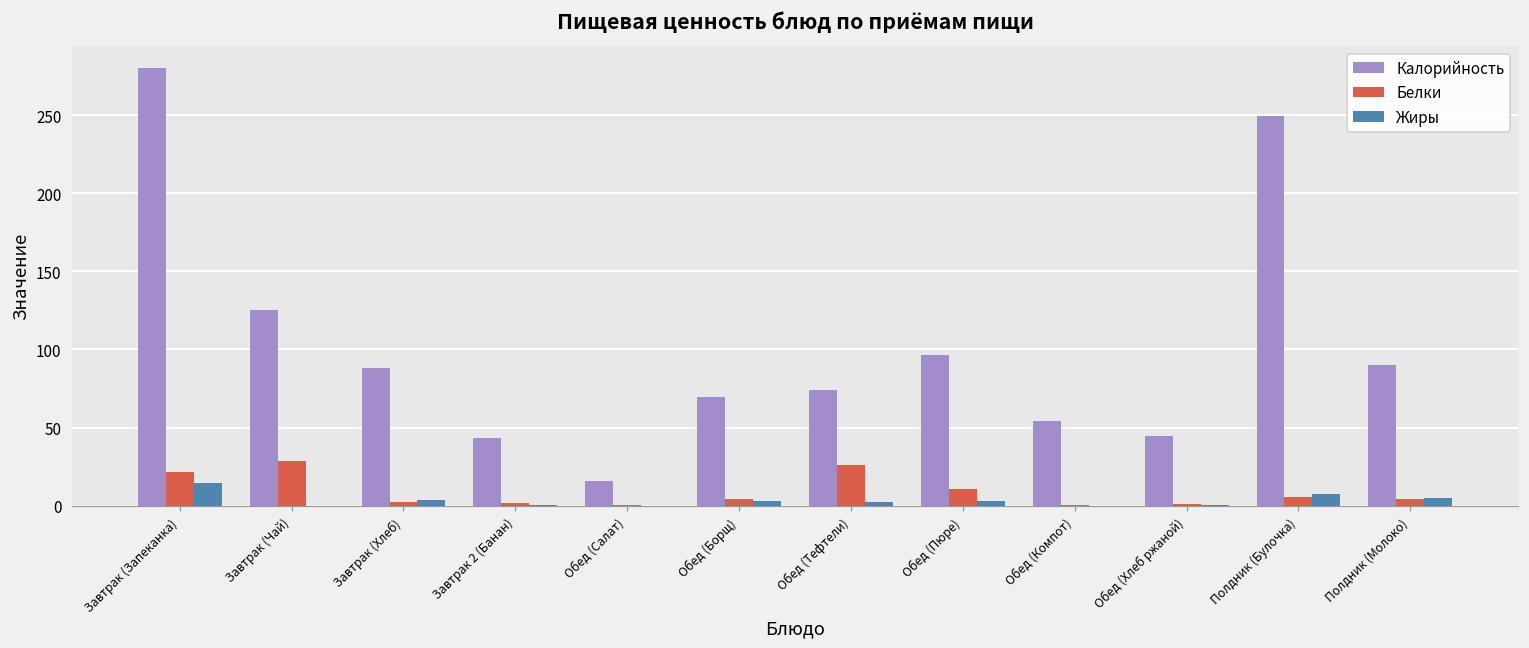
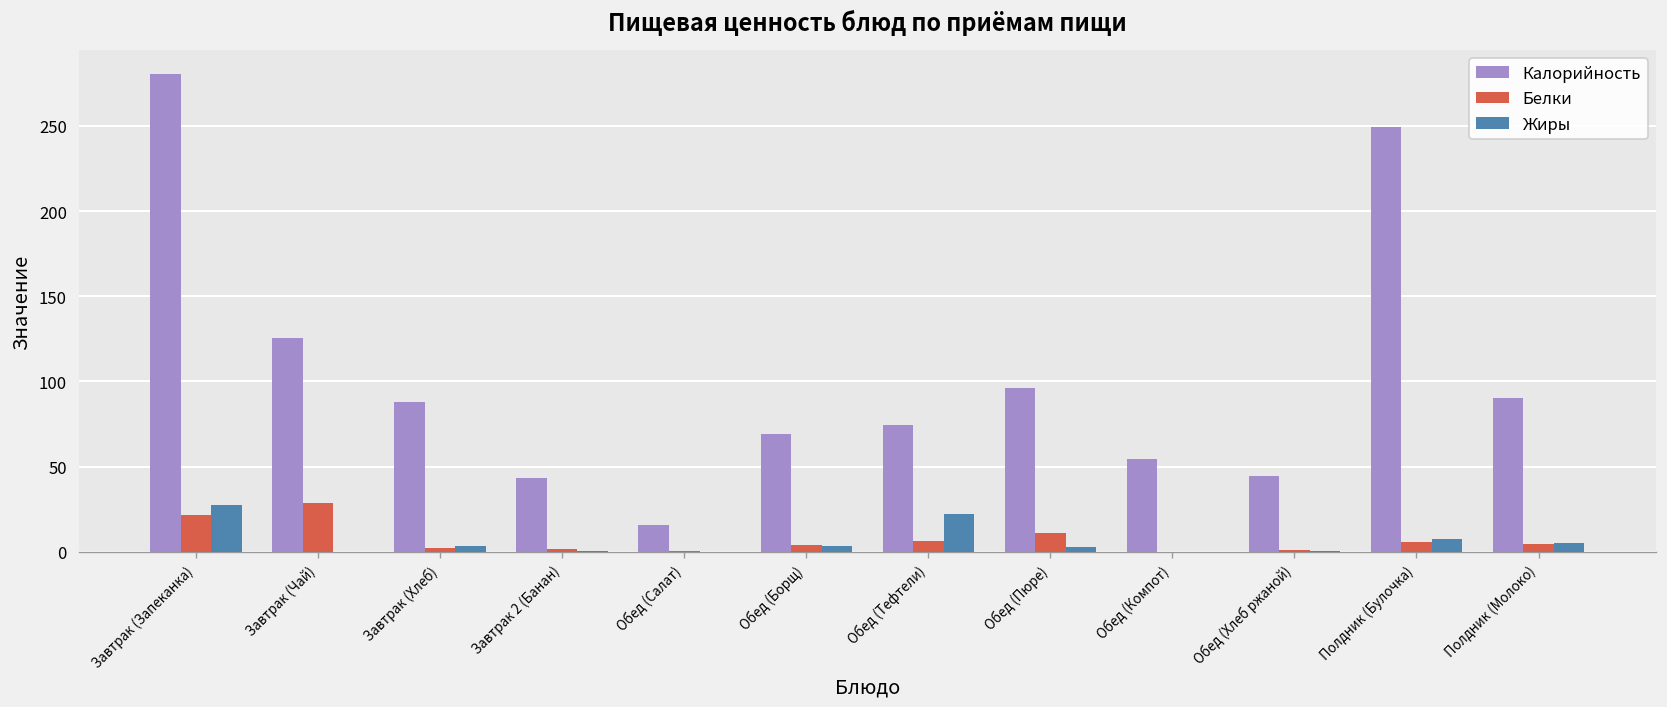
Жиры, Завтрак (Запеканка): 15 -> 27
Белки, Обед (Тефтели): 26 -> 6
Жиры, Обед (Тефтели): 2 -> 22
